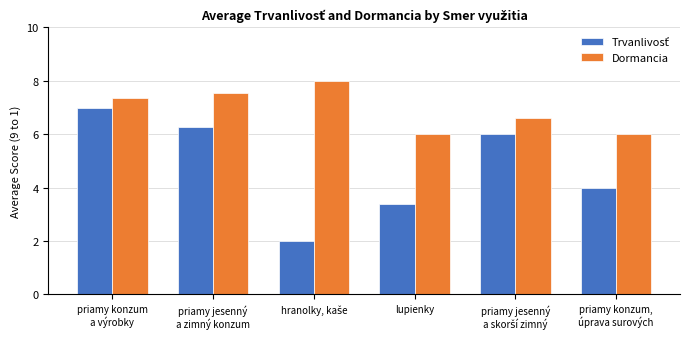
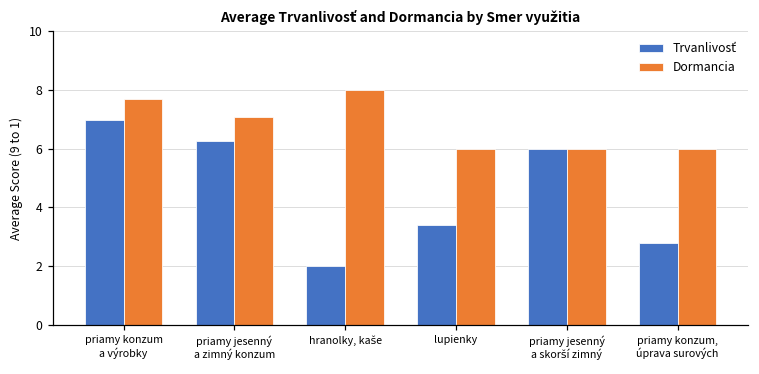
Dormancia, priamy konzum a výrobky: 7.4 -> 7.7
Dormancia, priamy jesenný a zimný konzum: 7.5 -> 7.1
Dormancia, priamy jesenný a skorší zimný: 6.6 -> 6.0
Trvanlivosť, priamy konzum, úprava surových: 4.0 -> 2.8
